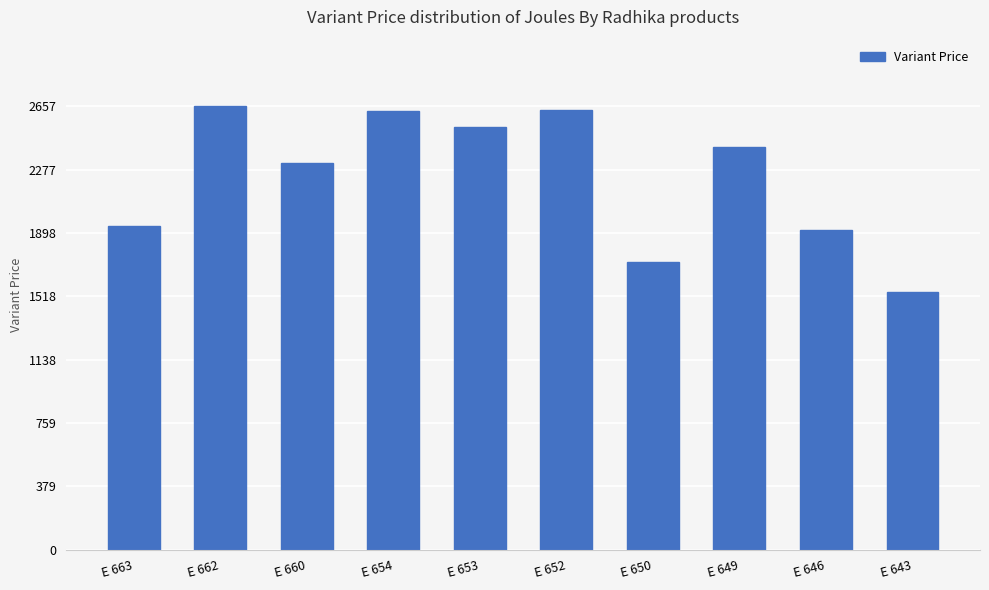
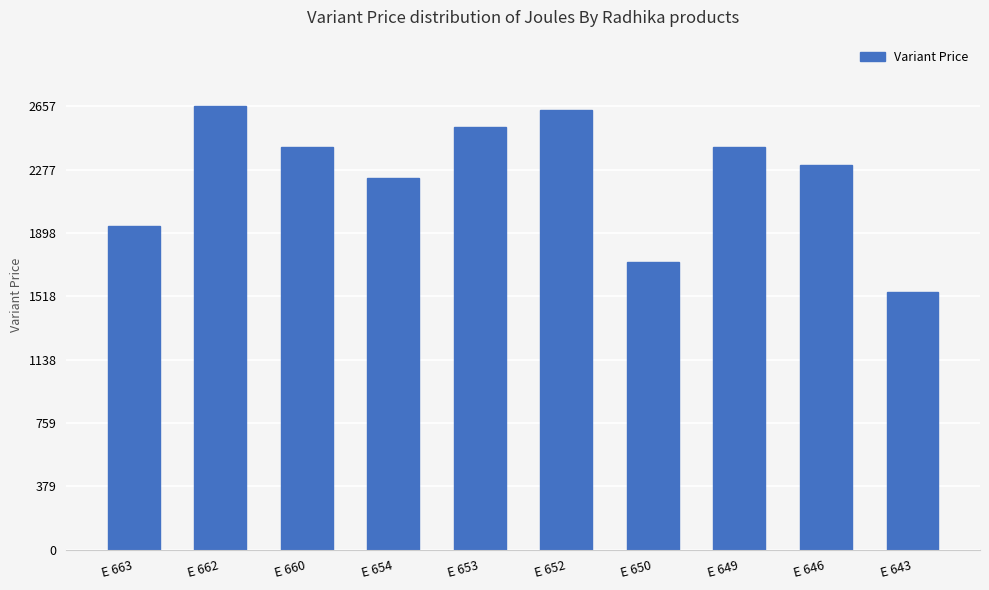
E 660: 2320 -> 2410
E 654: 2630 -> 2220
E 646: 1920 -> 2310
